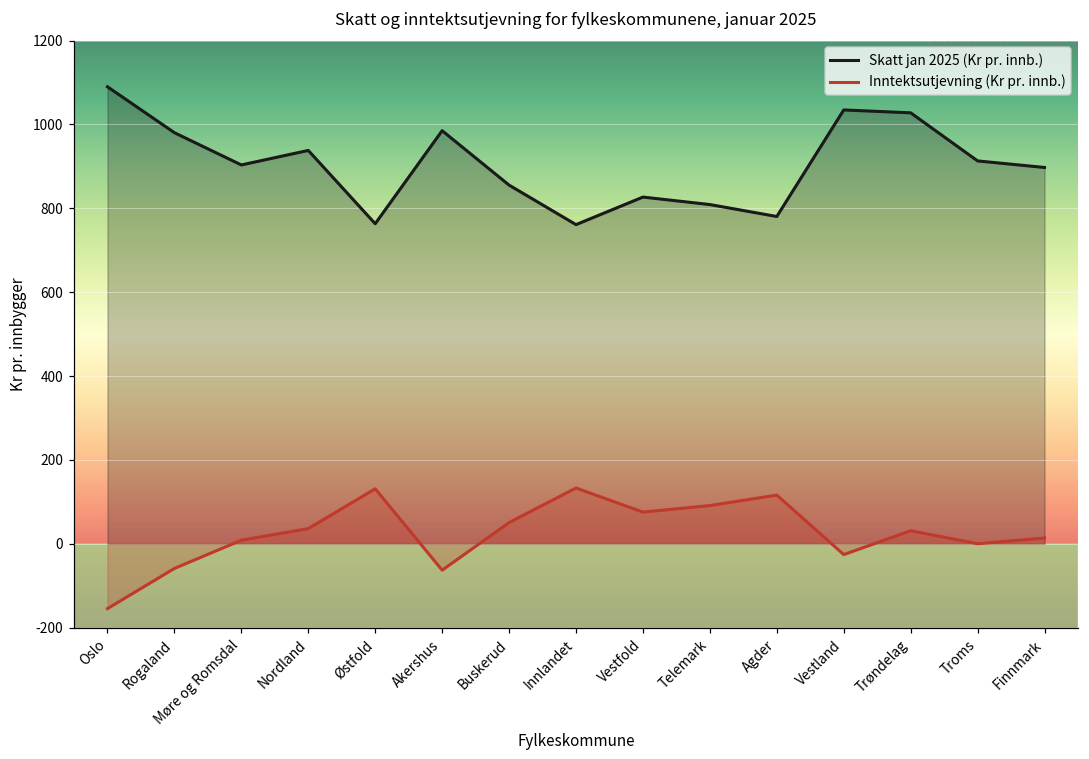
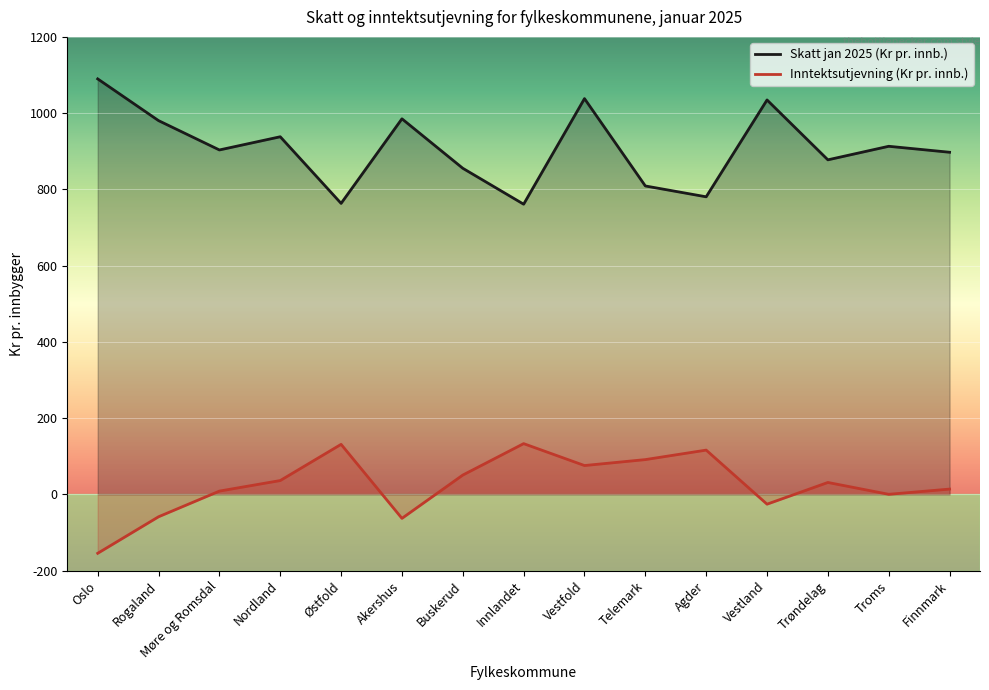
Skatt jan 2025 (Kr pr. innb.), Vestfold: 830 -> 1040
Skatt jan 2025 (Kr pr. innb.), Trøndelag: 1030 -> 880
